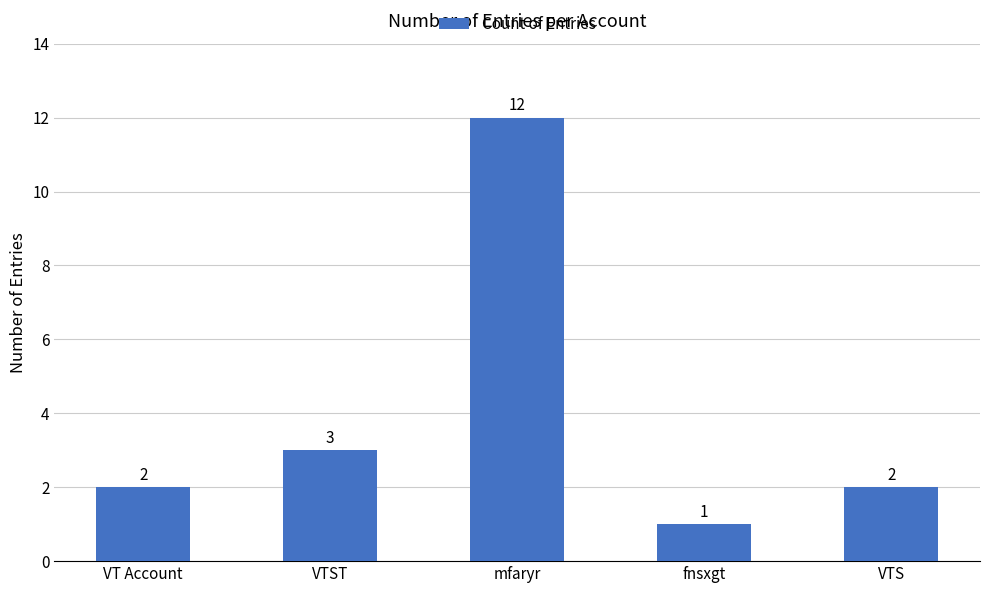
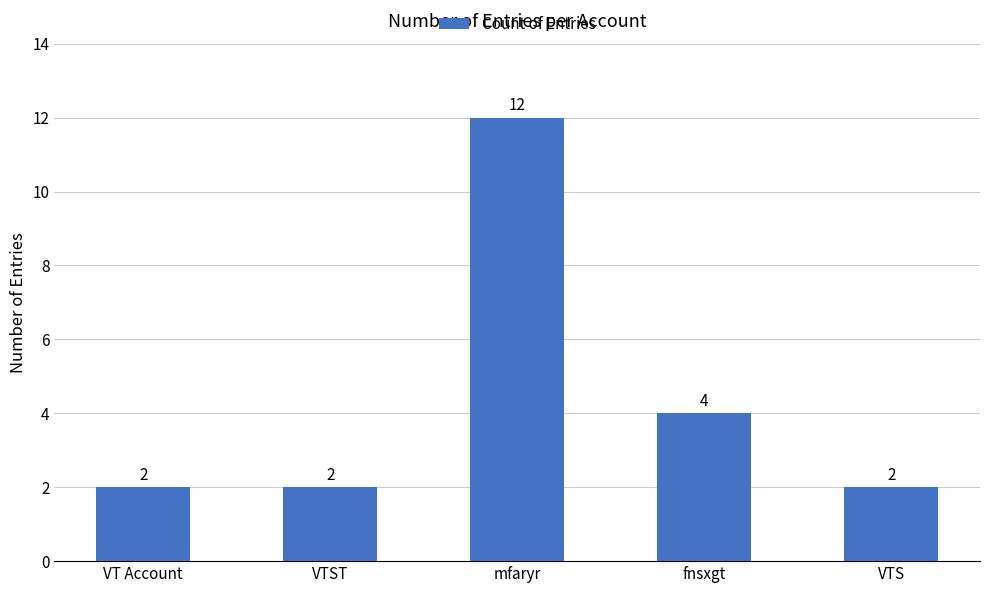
VTST: 3 -> 2
fnsxgt: 1 -> 4
